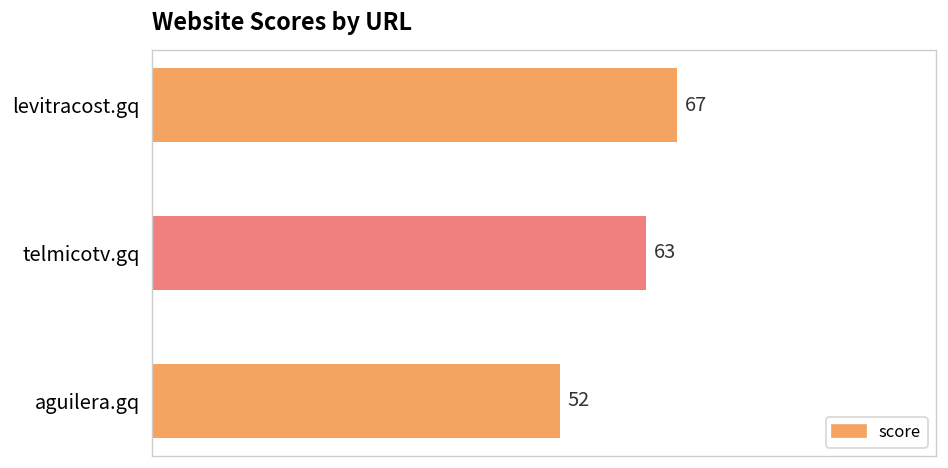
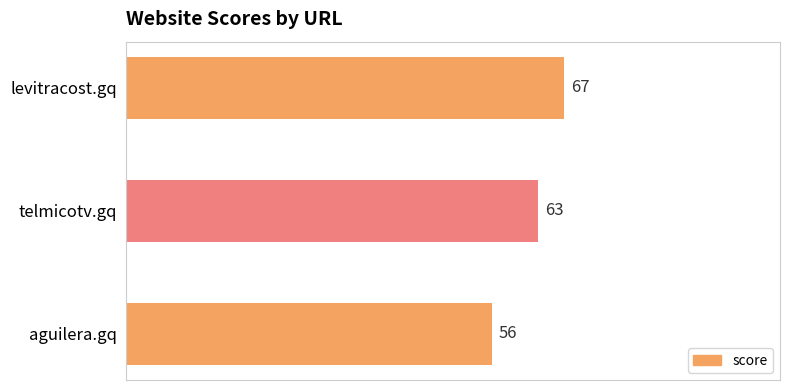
aguilera.gq: 52 -> 56
